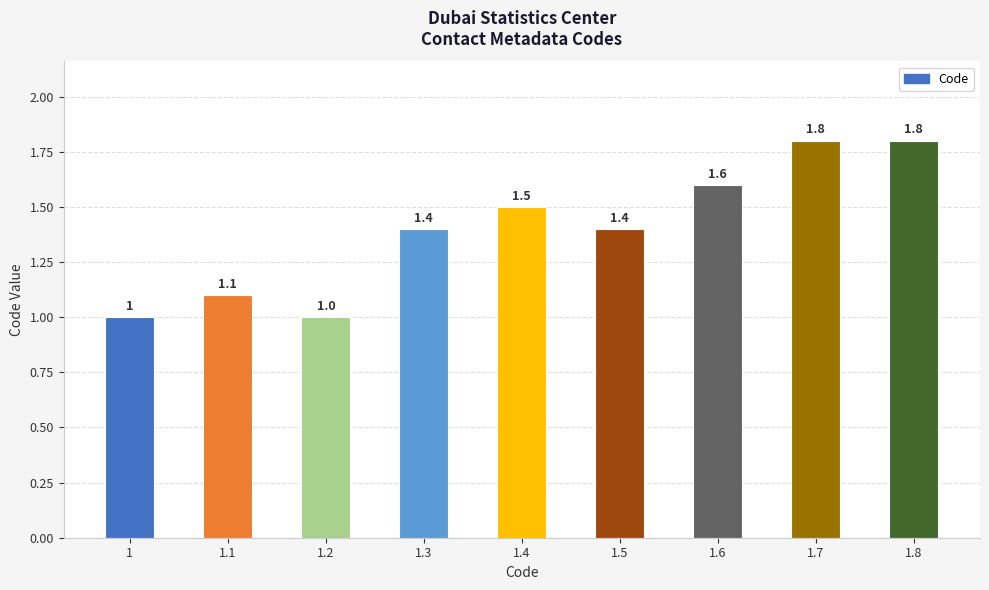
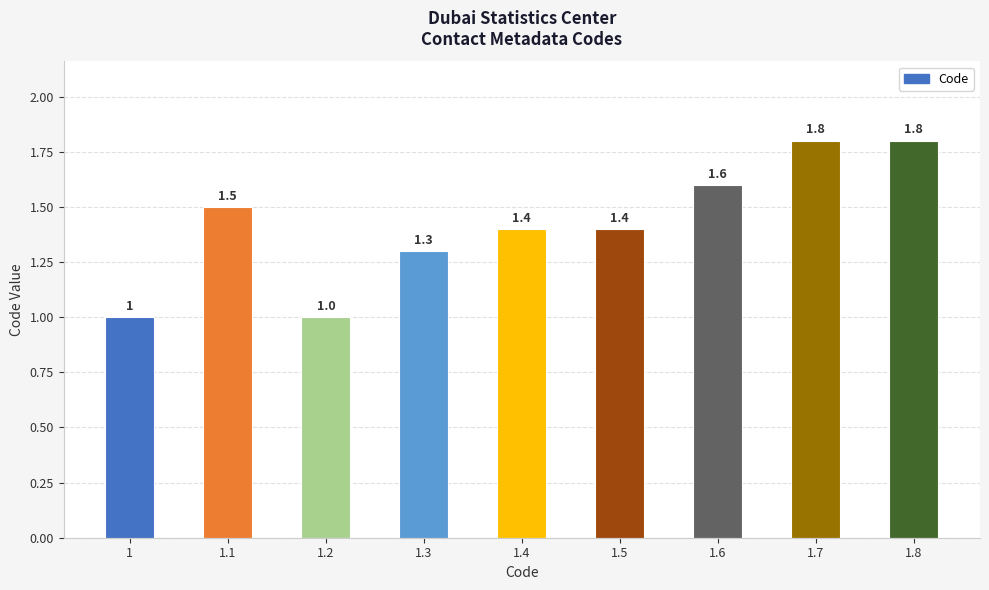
1.1: 1.1 -> 1.5
1.3: 1.4 -> 1.3
1.4: 1.5 -> 1.4
